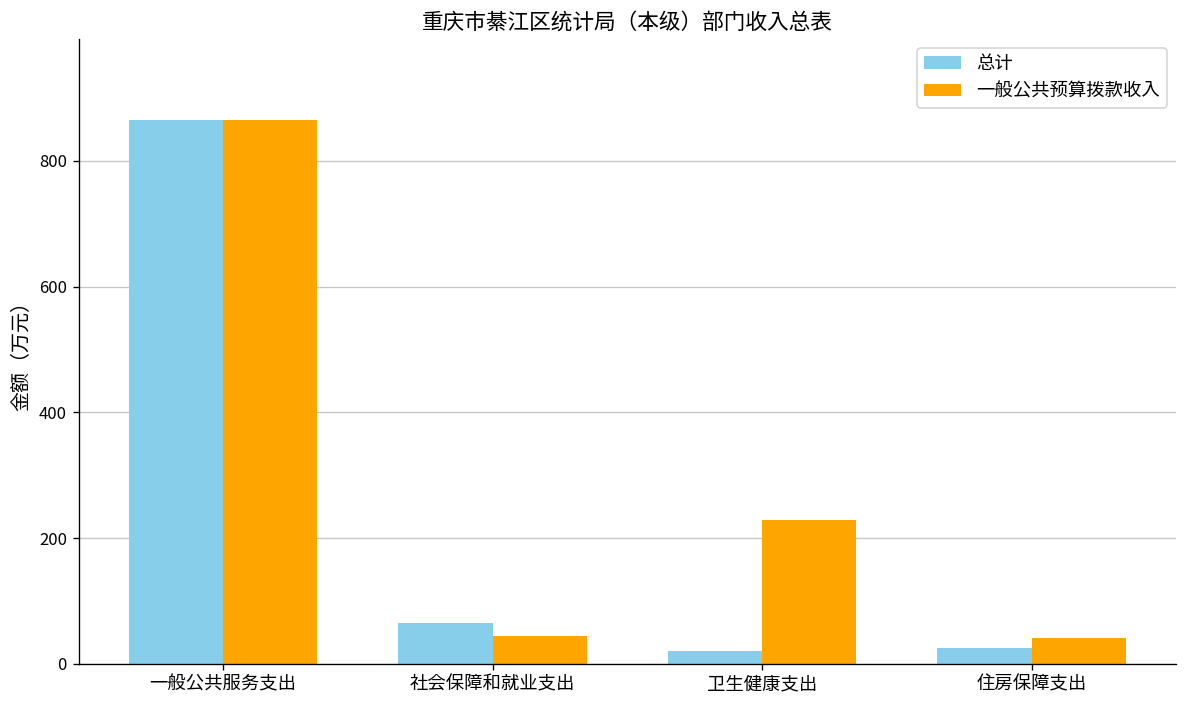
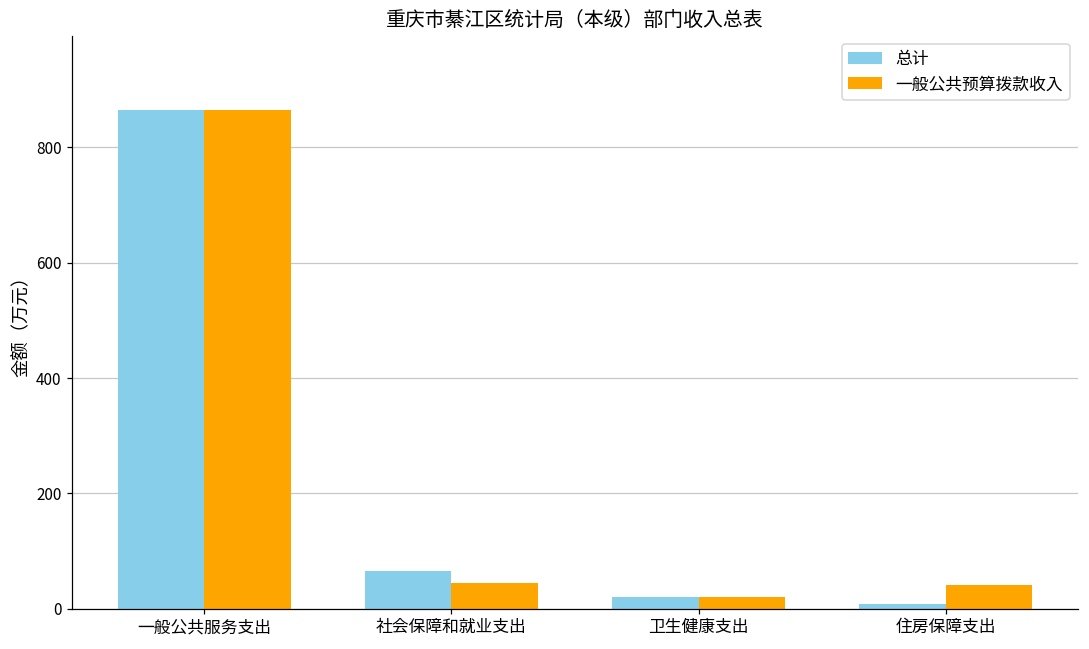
一般公共预算拨款收入, 卫生健康支出: 230 -> 20
总计, 住房保障支出: 20 -> 10
